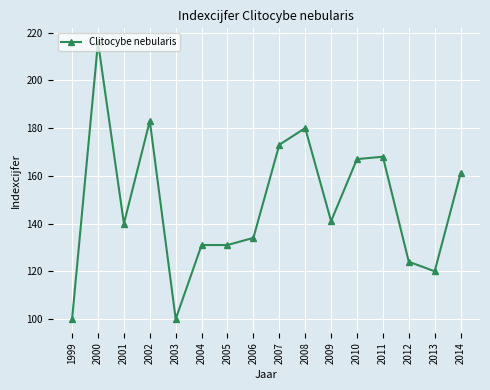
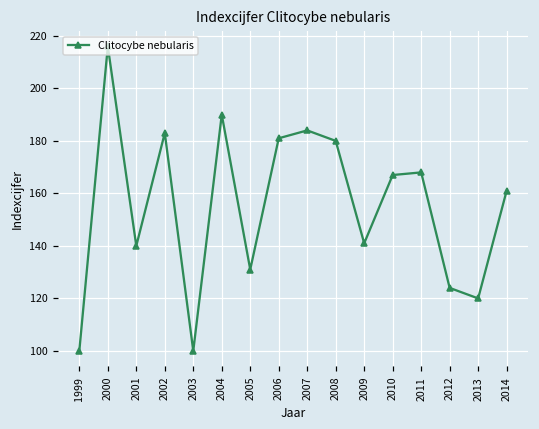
2004: 131 -> 190
2006: 134 -> 181
2007: 173 -> 184
